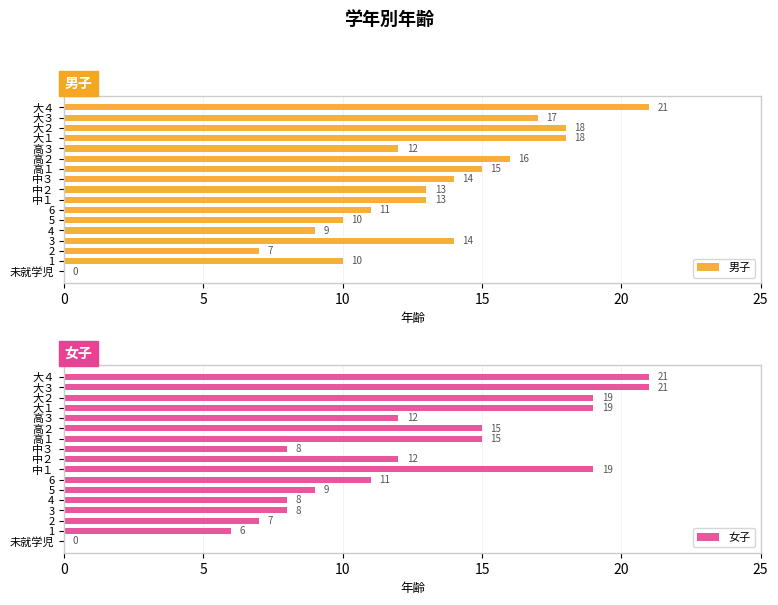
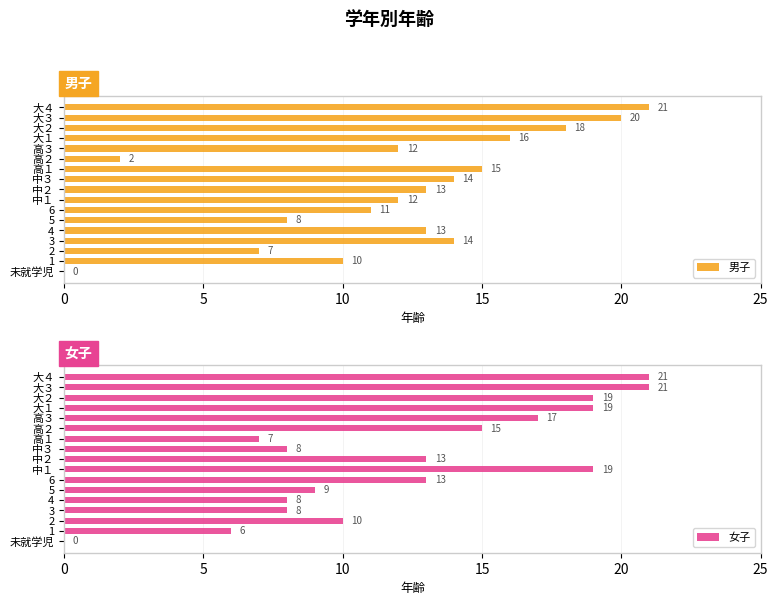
男子, 大３: 17 -> 20
男子, 大１: 18 -> 16
男子, 高２: 16 -> 2
男子, 中１: 13 -> 12
男子, 5: 10 -> 8
男子, 4: 9 -> 13
女子, 高３: 12 -> 17
女子, 高１: 15 -> 7
女子, 中２: 12 -> 13
女子, 6: 11 -> 13
女子, 2: 7 -> 10
